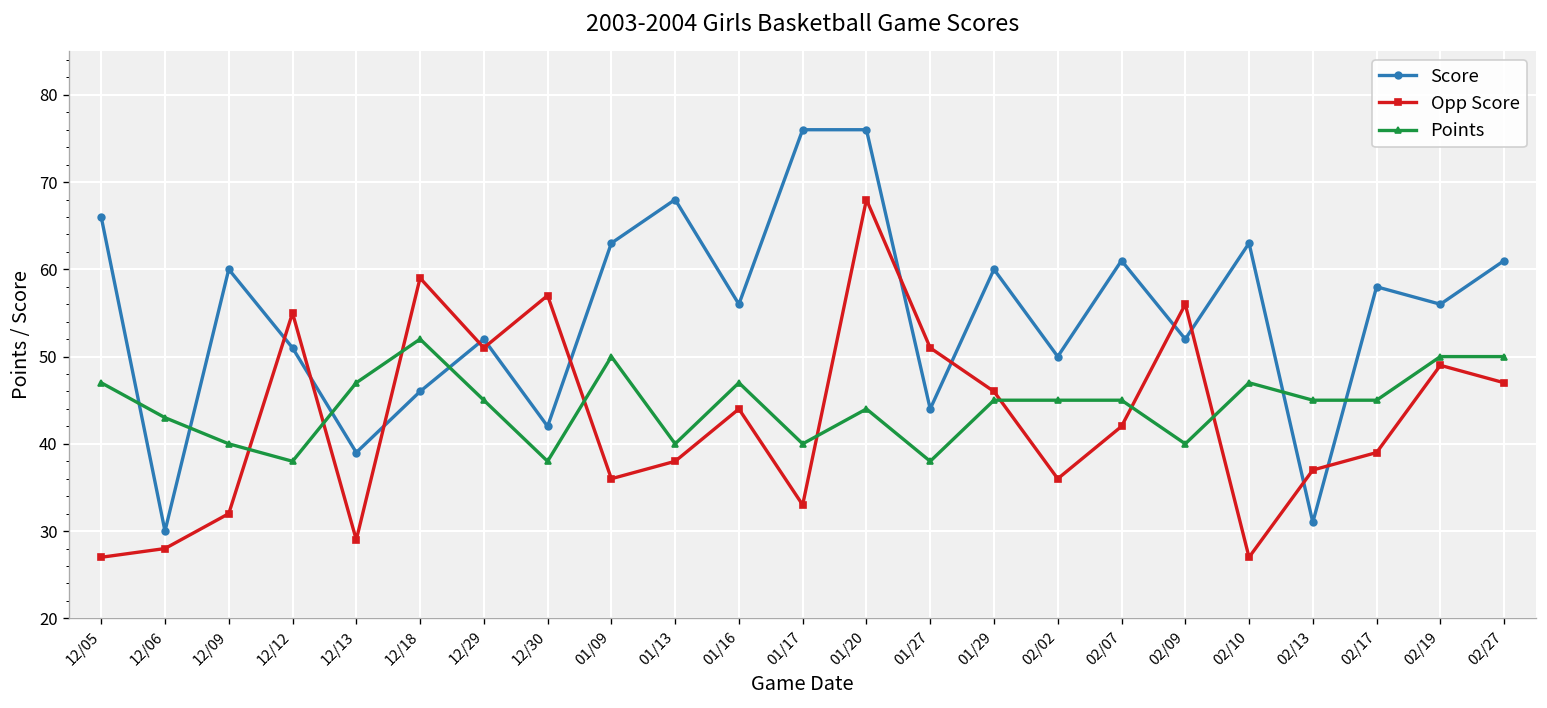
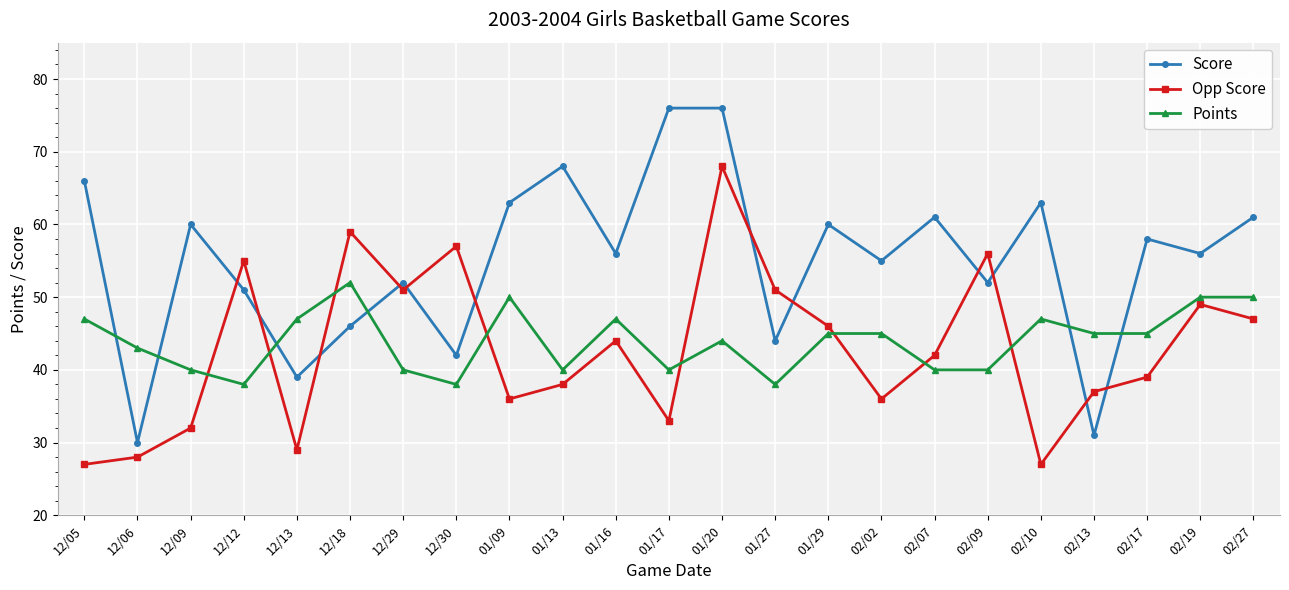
Points, 12/29: 45 -> 40
Score, 02/02: 50 -> 55
Points, 02/07: 45 -> 40
